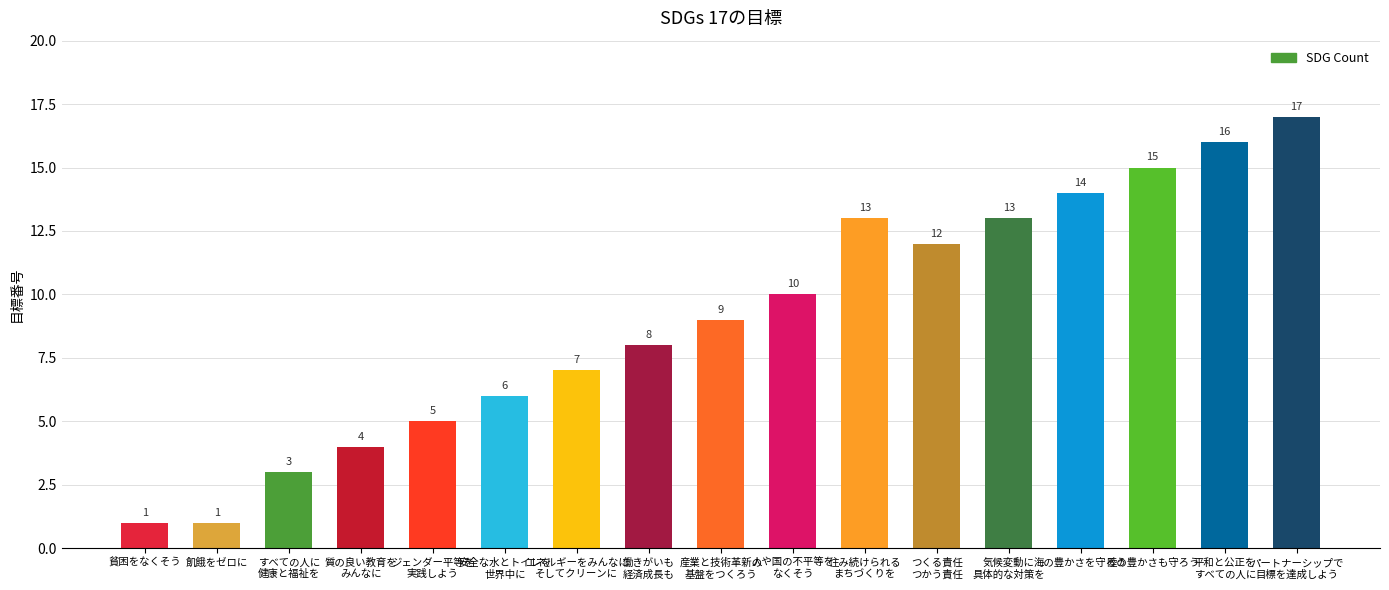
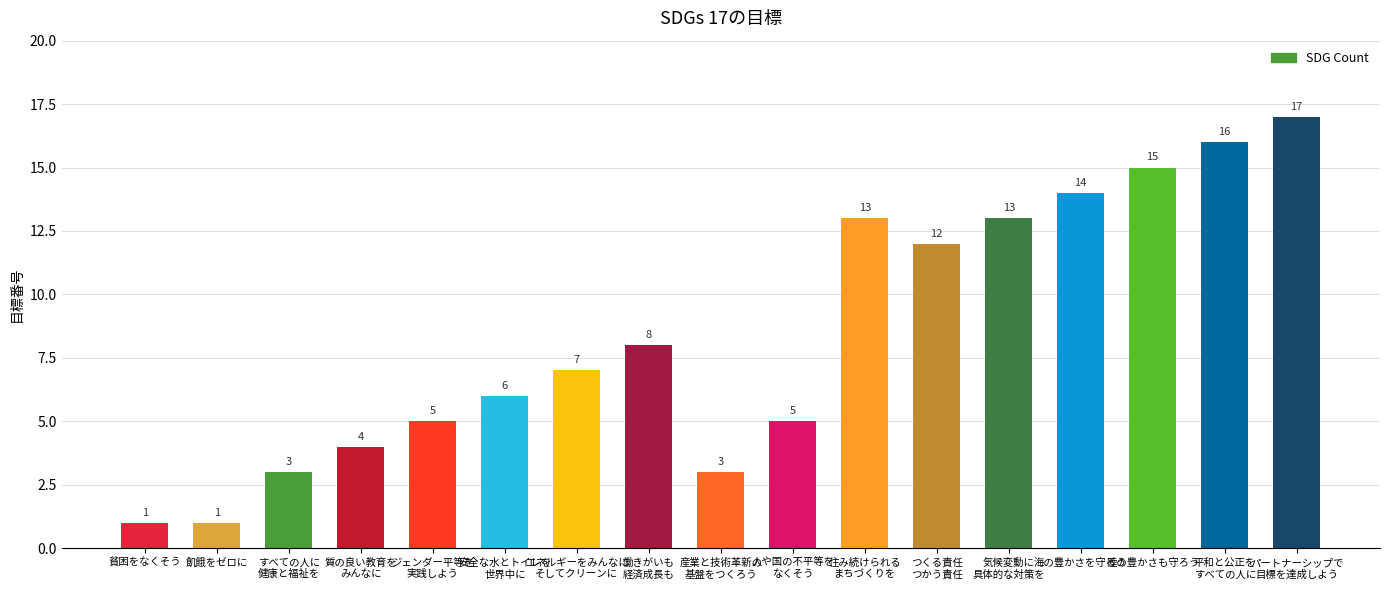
産業と技術革新の 基盤をつくろう: 9 -> 3
人や国の不平等を なくそう: 10 -> 5
